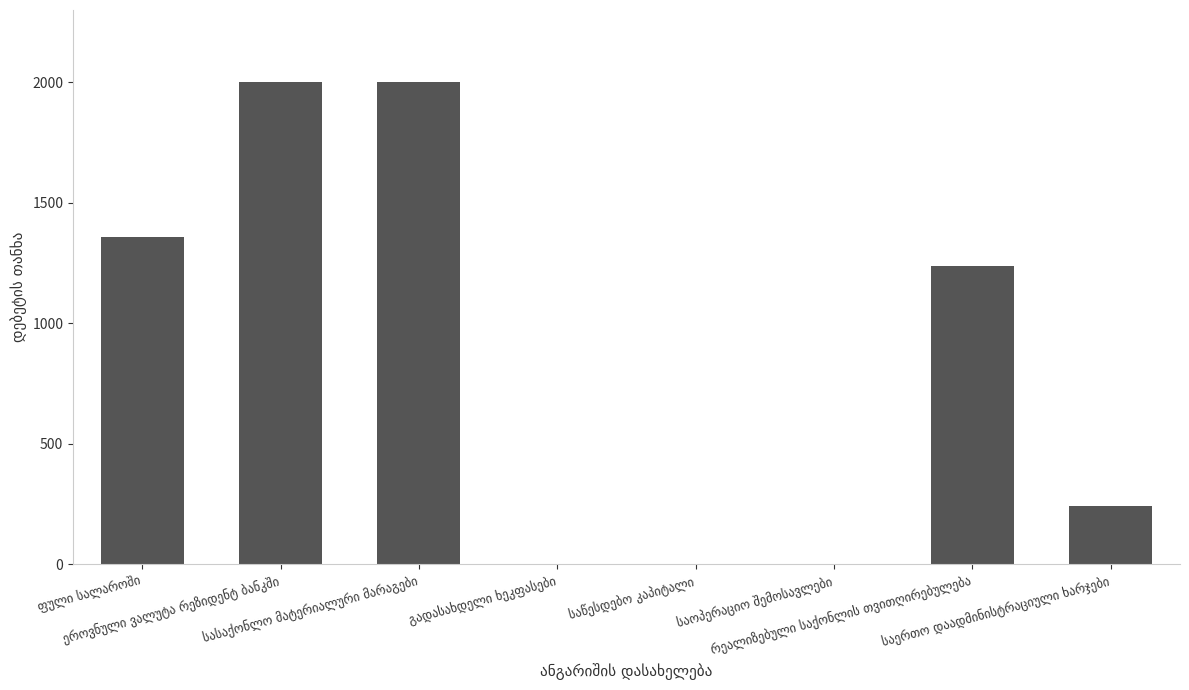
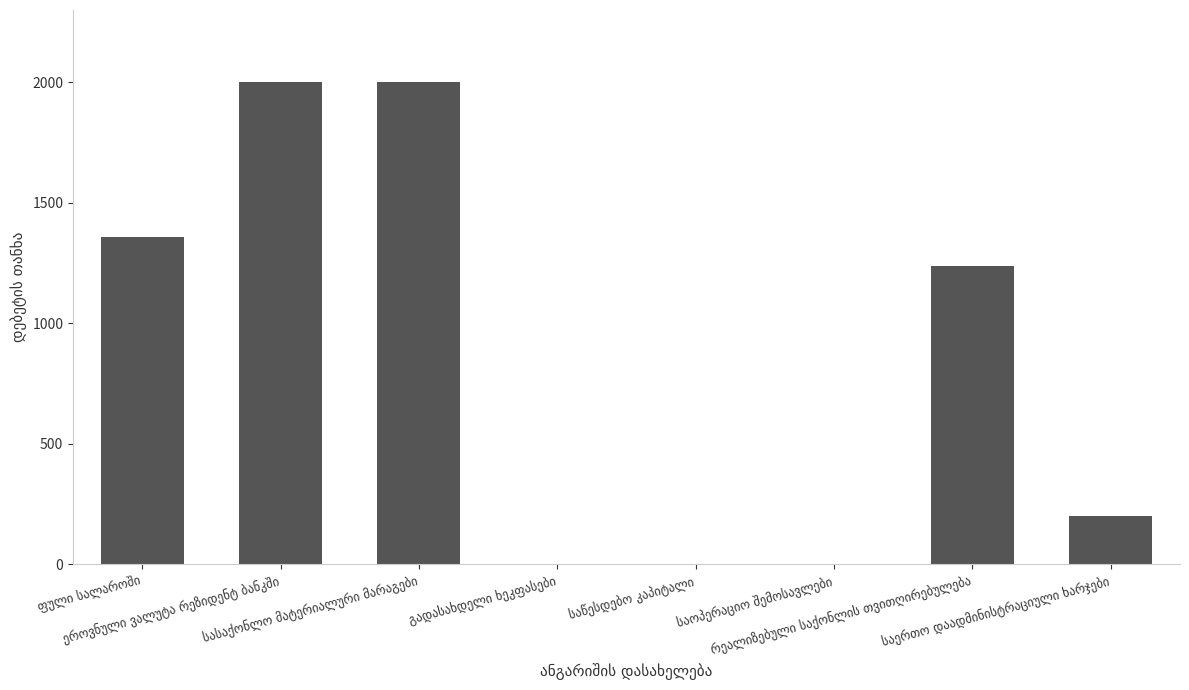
საერთო დაადმინისტრაციული ხარჯები: 240 -> 200
